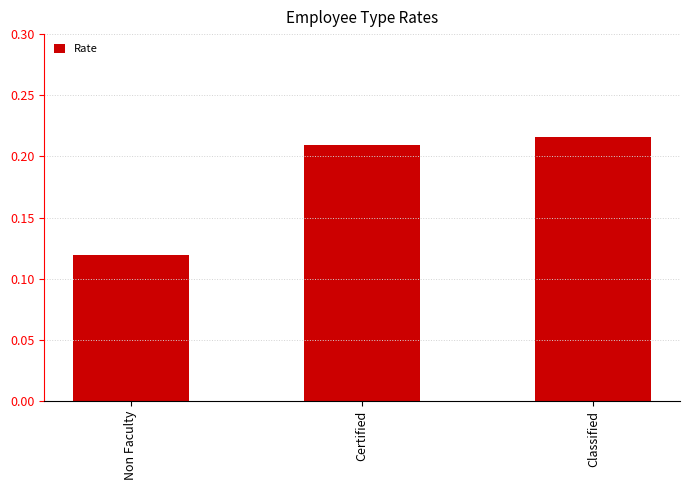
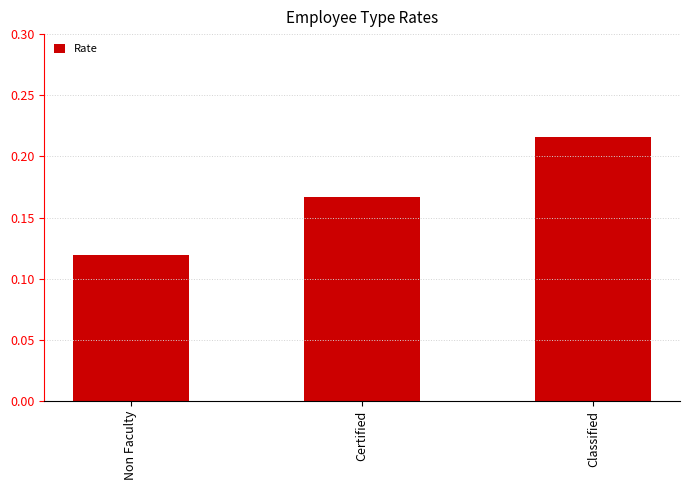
Certified: 0.209 -> 0.167
